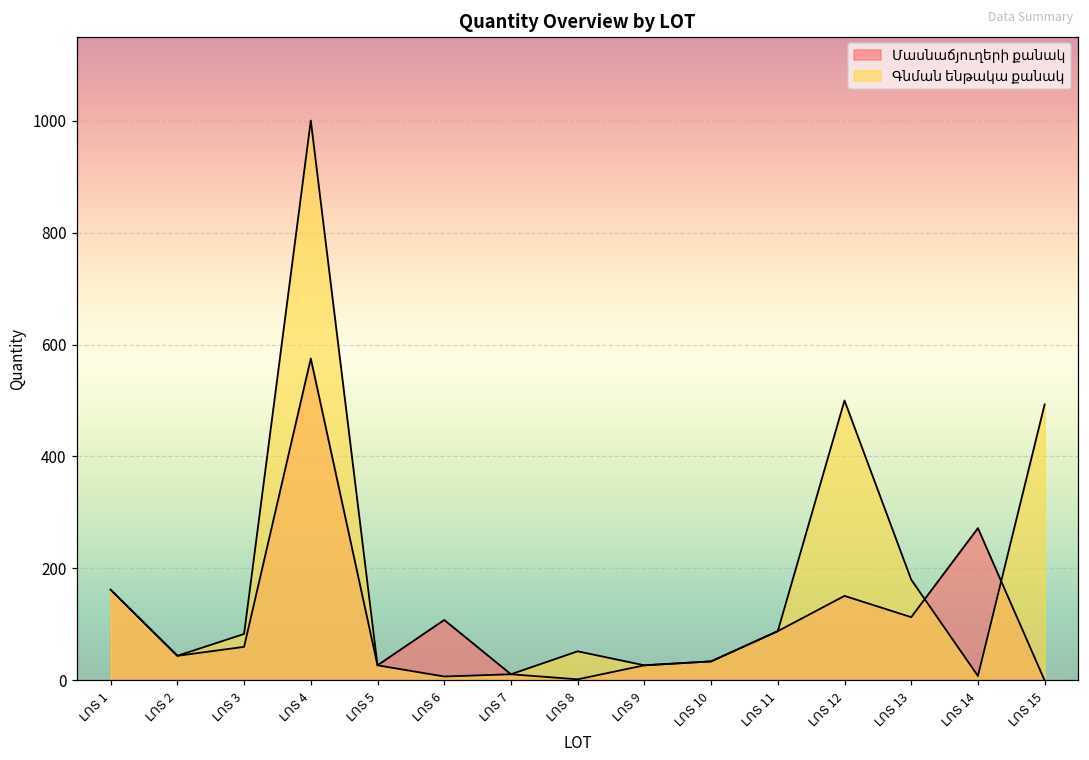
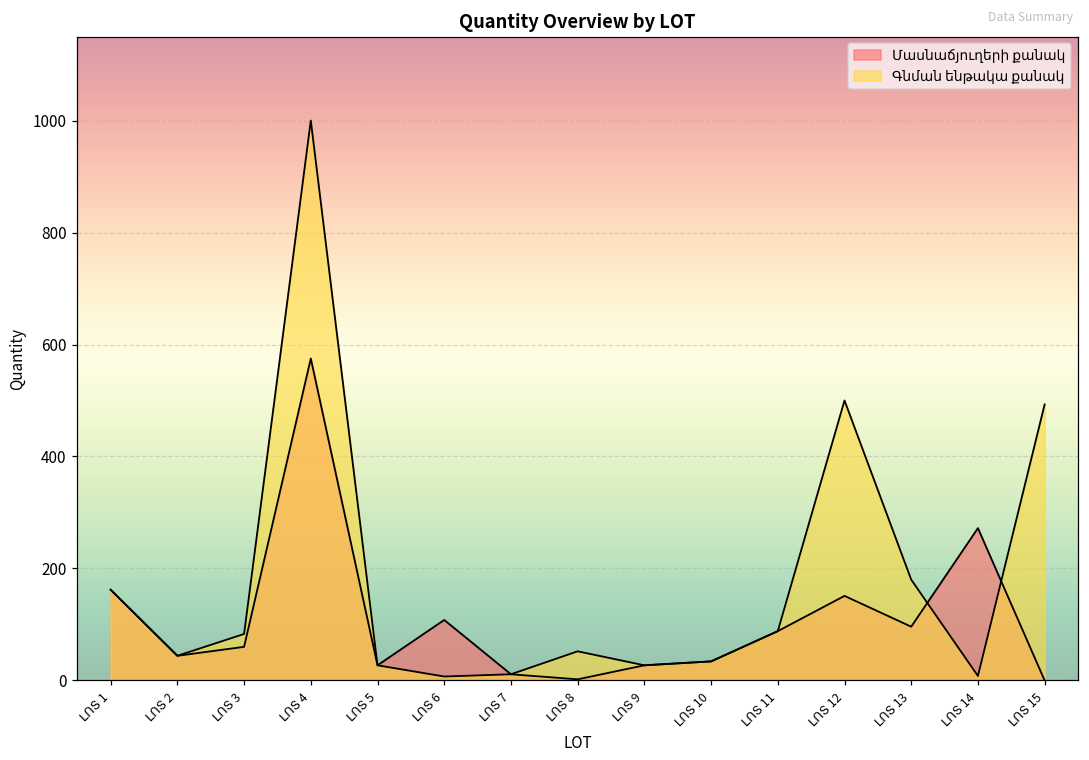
Մասնաճյուղերի քանակ, ԼՈՏ 13: 110 -> 100
